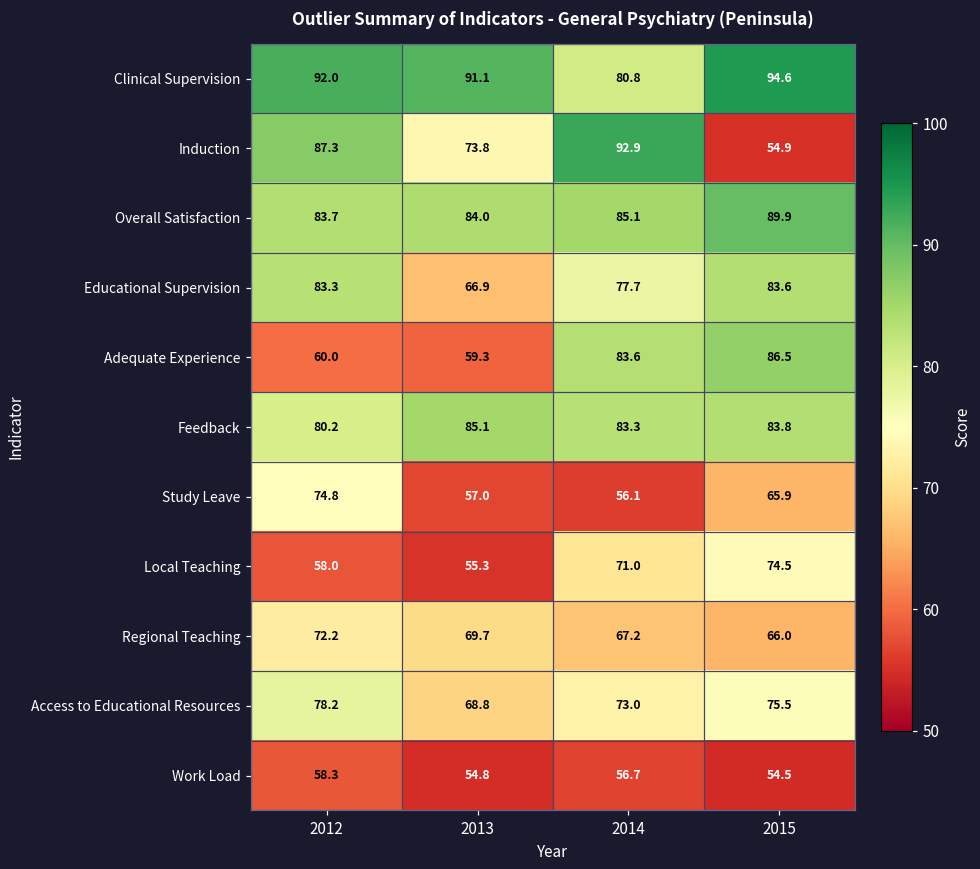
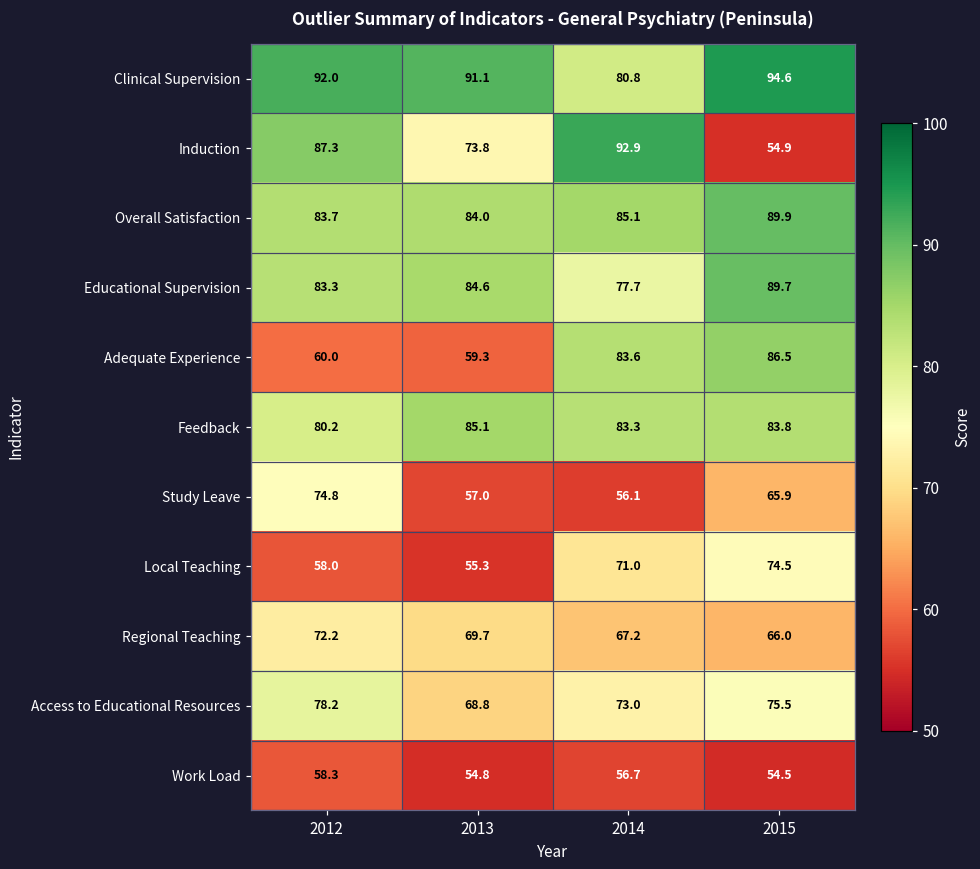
Educational Supervision, 2013: 66.9 -> 84.6
Educational Supervision, 2015: 83.6 -> 89.7
